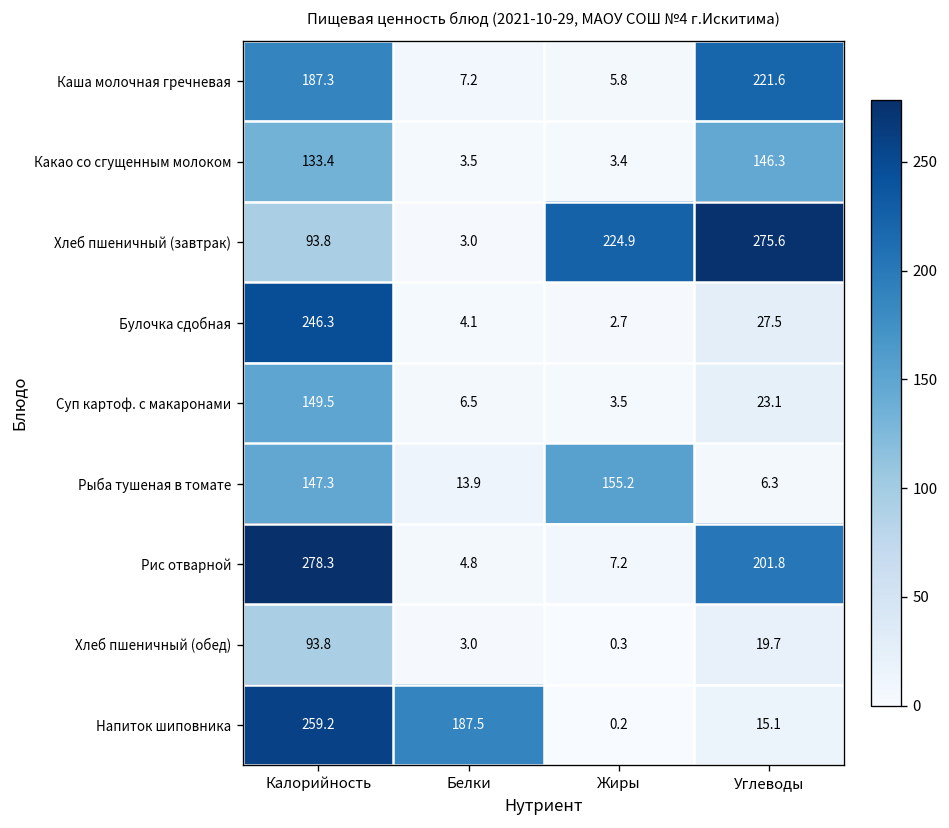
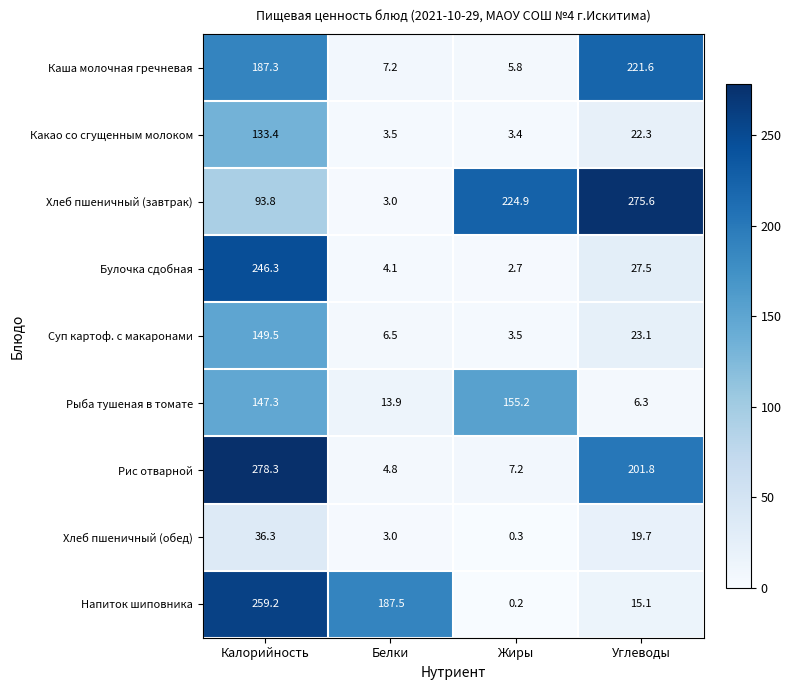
Какао со сгущенным молоком, Углеводы: 146.3 -> 22.3
Хлеб пшеничный (обед), Калорийность: 93.8 -> 36.3
